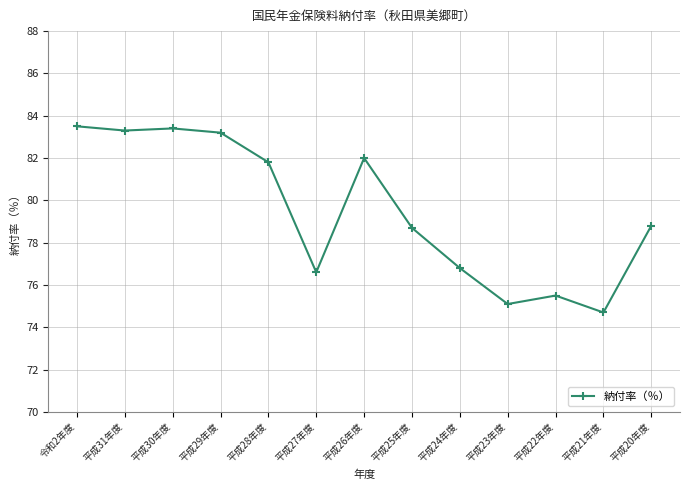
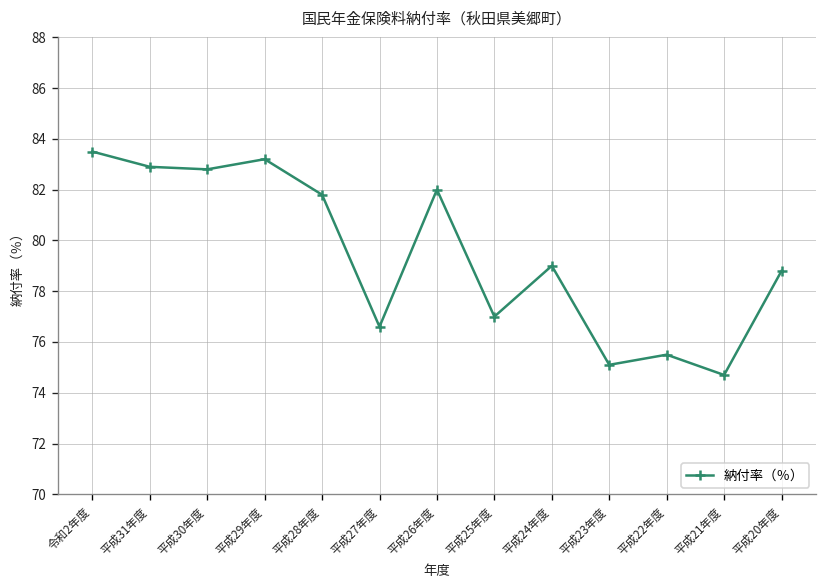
平成31年度: 83.3 -> 82.9
平成30年度: 83.4 -> 82.8
平成25年度: 78.7 -> 77.0
平成24年度: 76.8 -> 79.0
